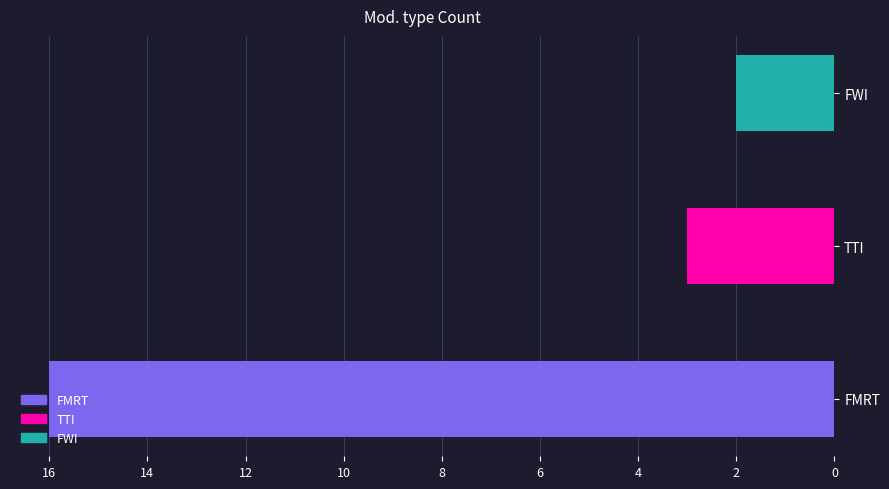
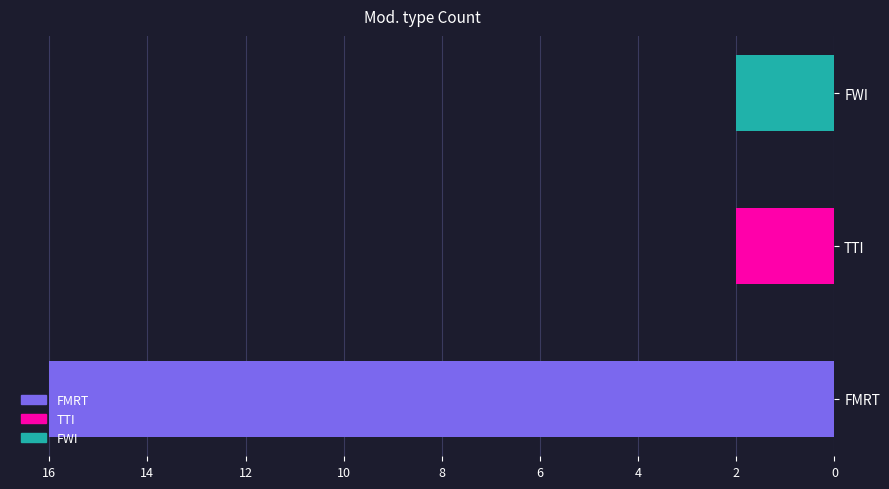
TTI: 3 -> 2
